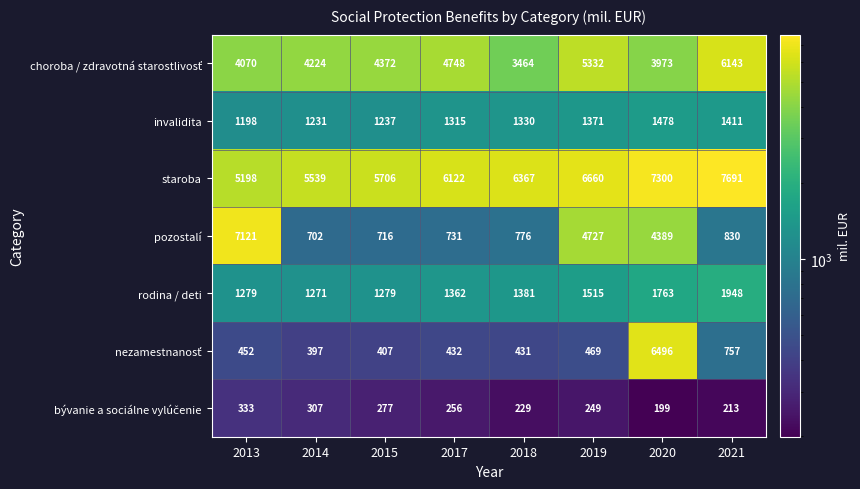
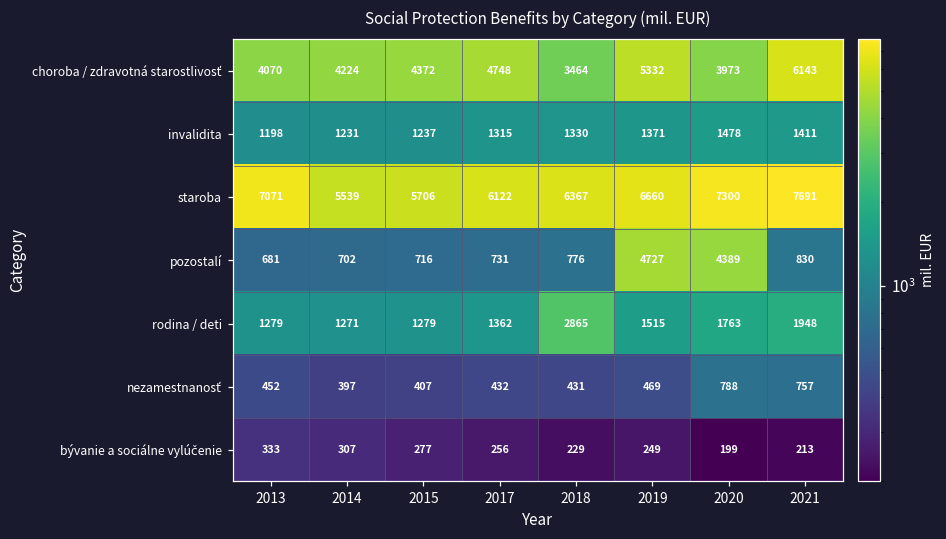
staroba, 2013: 5198 -> 7071
pozostalí, 2013: 7121 -> 681
rodina / deti, 2018: 1381 -> 2865
nezamestnanosť, 2020: 6496 -> 788
